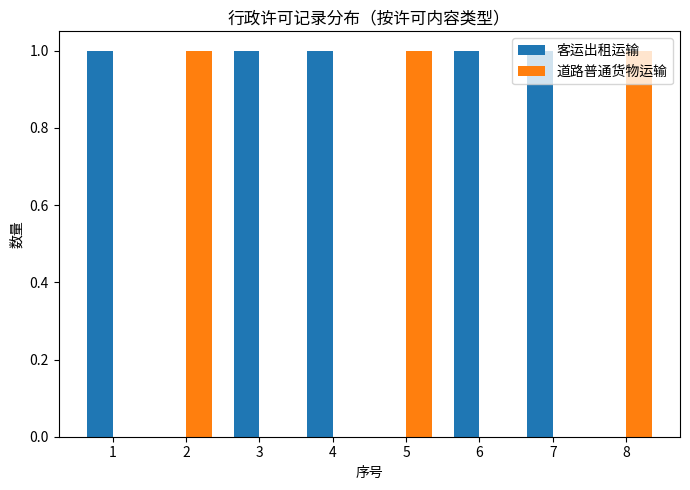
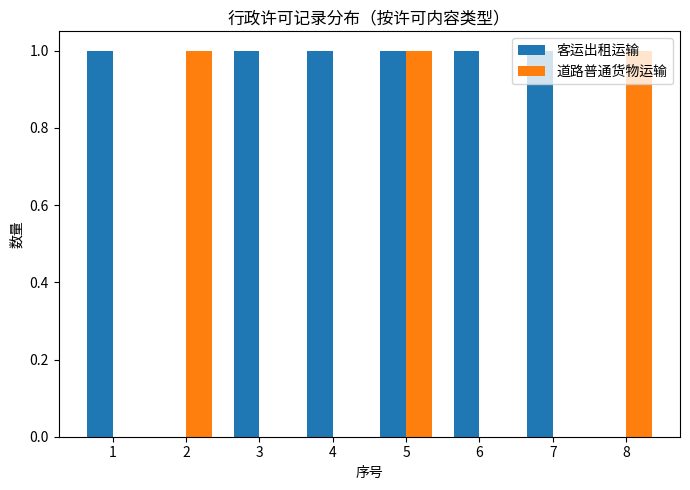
客运出租运输, 5: 0 -> 1
